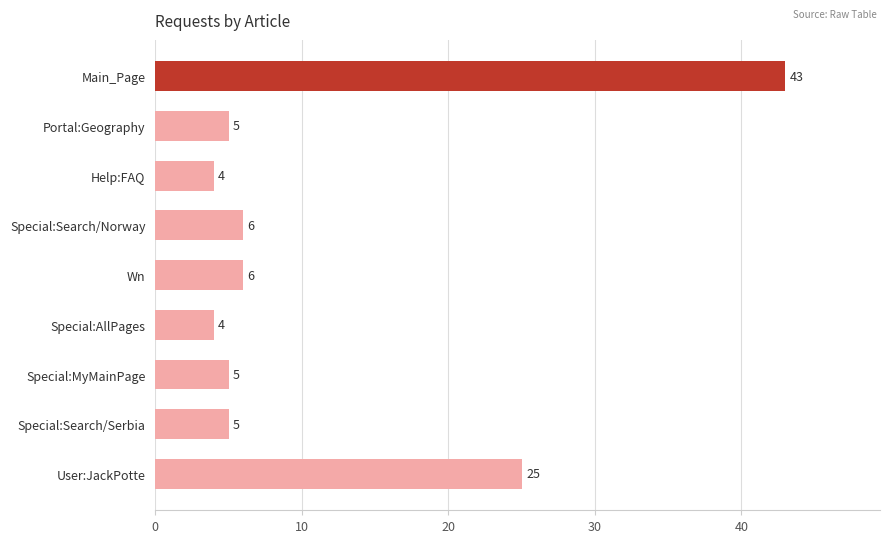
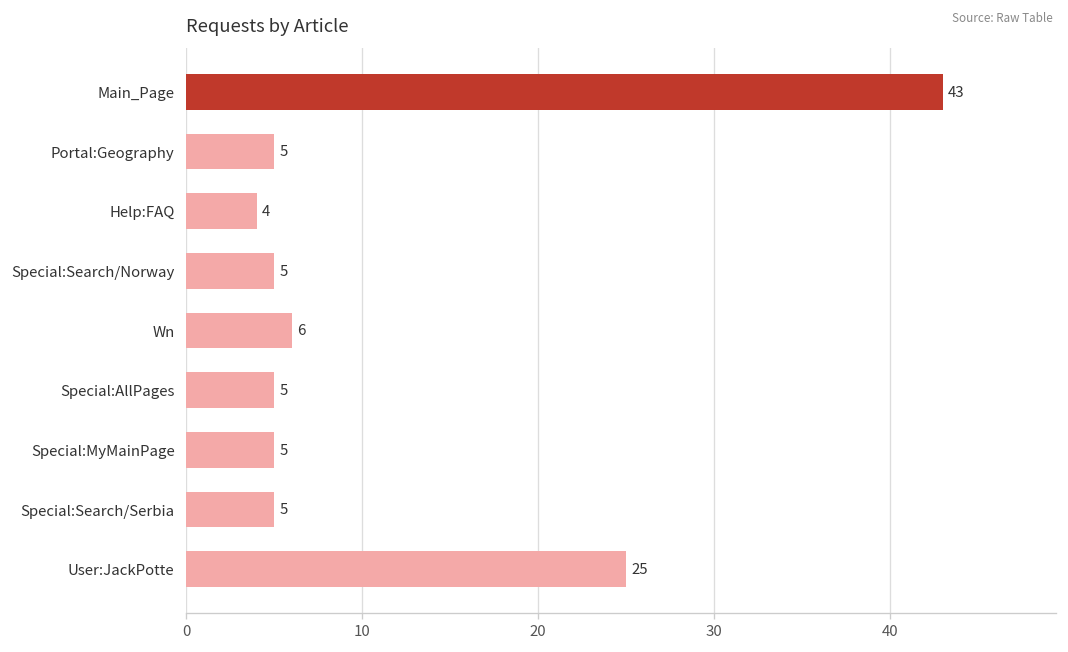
Special:Search/Norway: 6 -> 5
Special:AllPages: 4 -> 5
